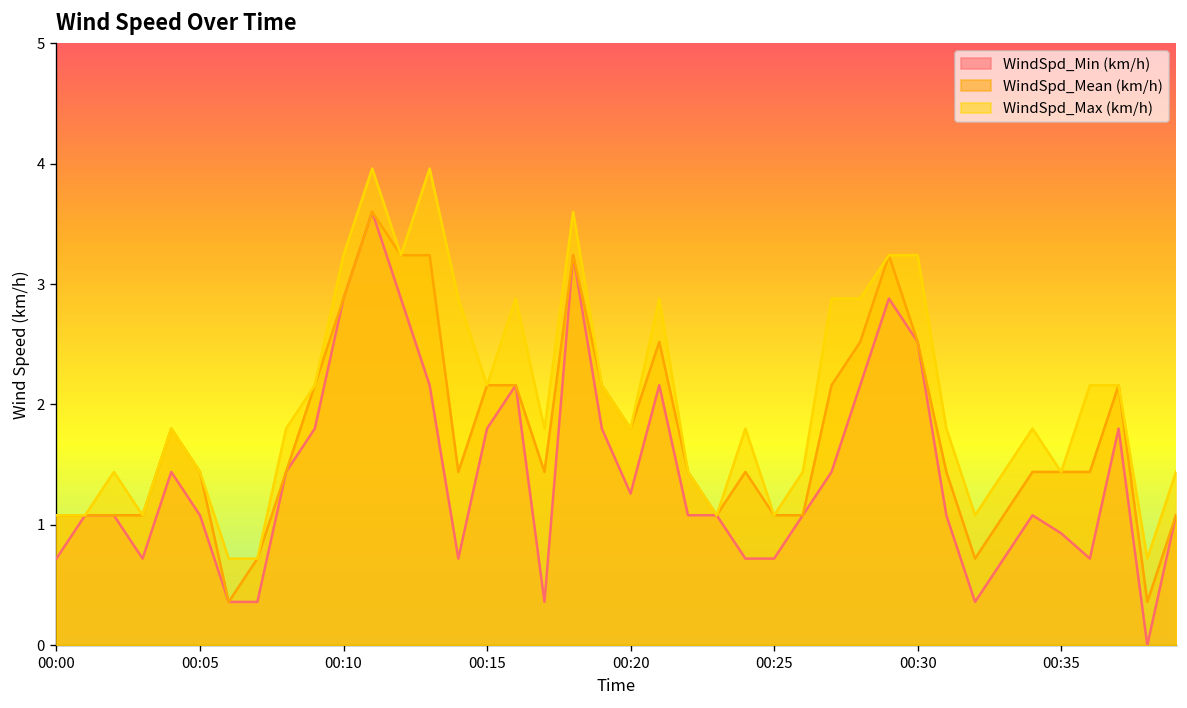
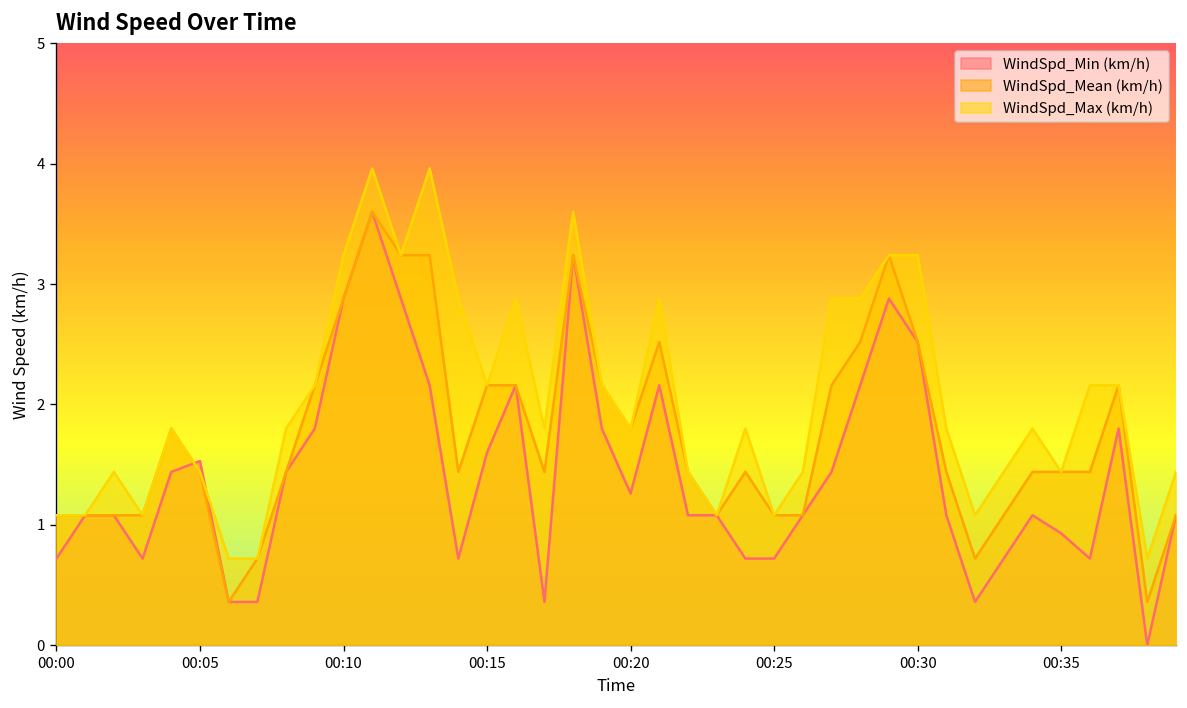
WindSpd_Min (km/h), 00:05: 1.08 -> 1.53
WindSpd_Min (km/h), 00:15: 1.8 -> 1.6
